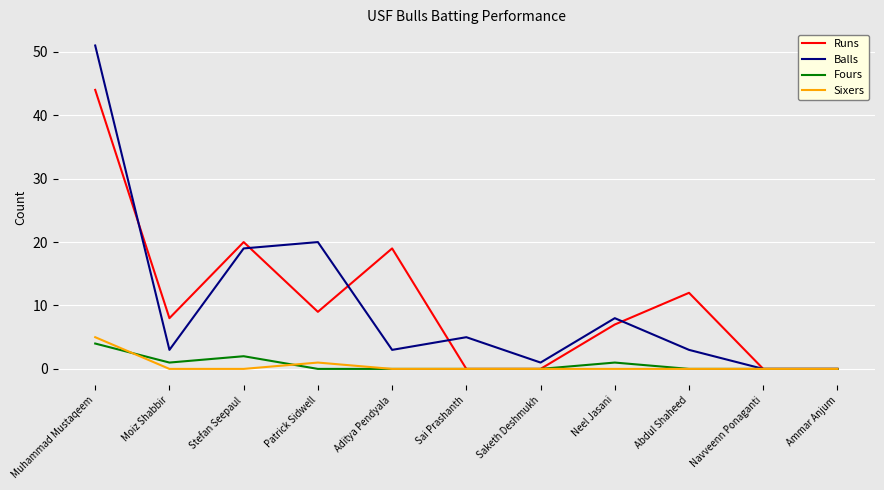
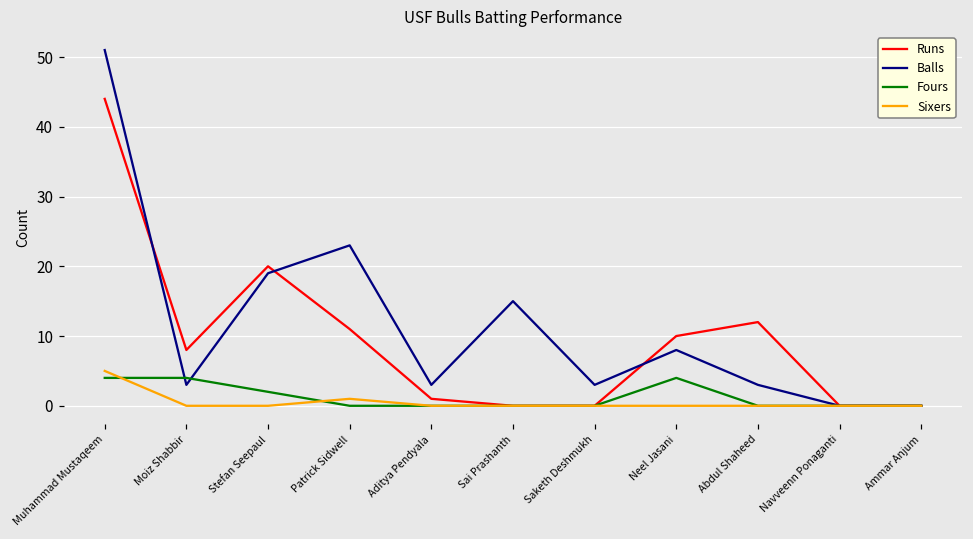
Fours, Moiz Shabbir: 1 -> 4
Runs, Patrick Sidwell: 9 -> 11
Balls, Patrick Sidwell: 20 -> 23
Runs, Aditya Pendyala: 19 -> 1
Balls, Sai Prashanth: 5 -> 15
Balls, Saketh Deshmukh: 1 -> 3
Runs, Neel Jasani: 7 -> 10
Fours, Neel Jasani: 1 -> 4
